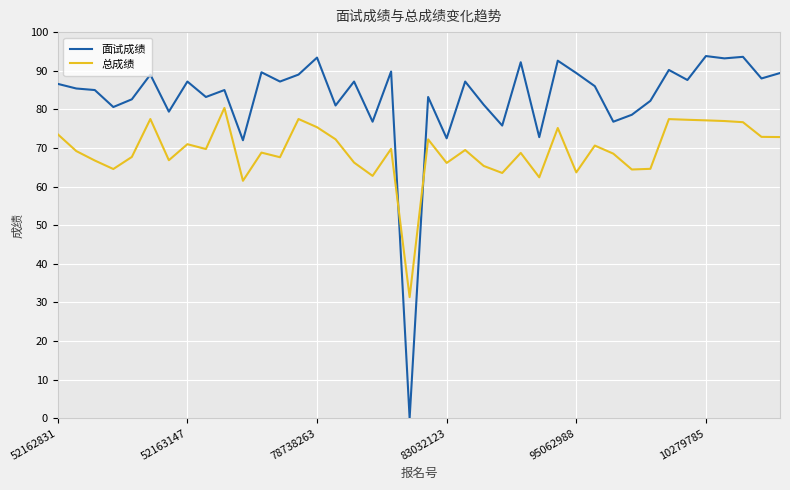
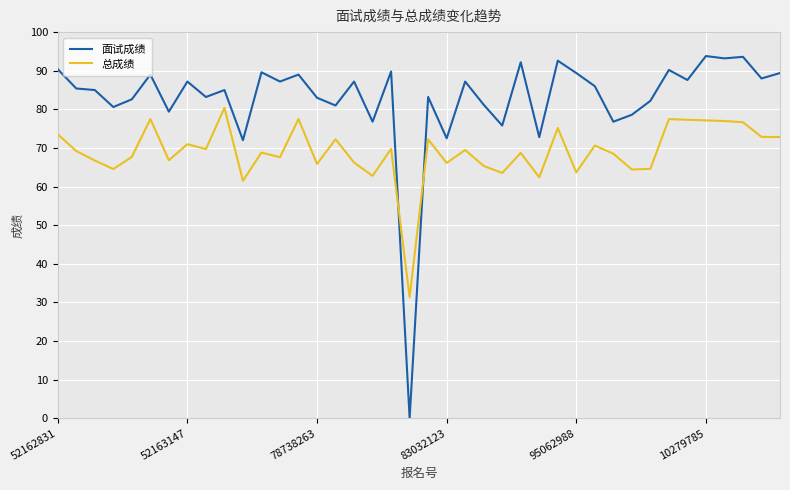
面试成绩, 52162831: 87 -> 90
面试成绩, 78738263: 93 -> 83
总成绩, 78738263: 75 -> 66
